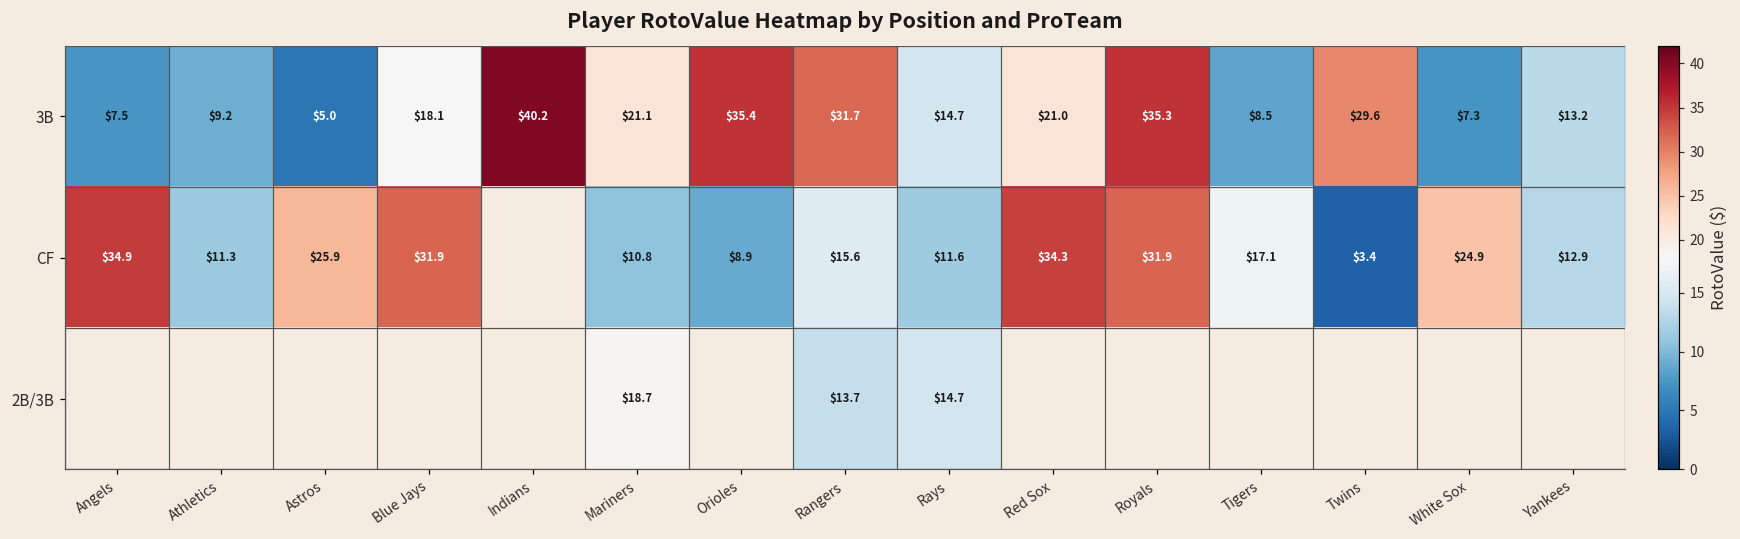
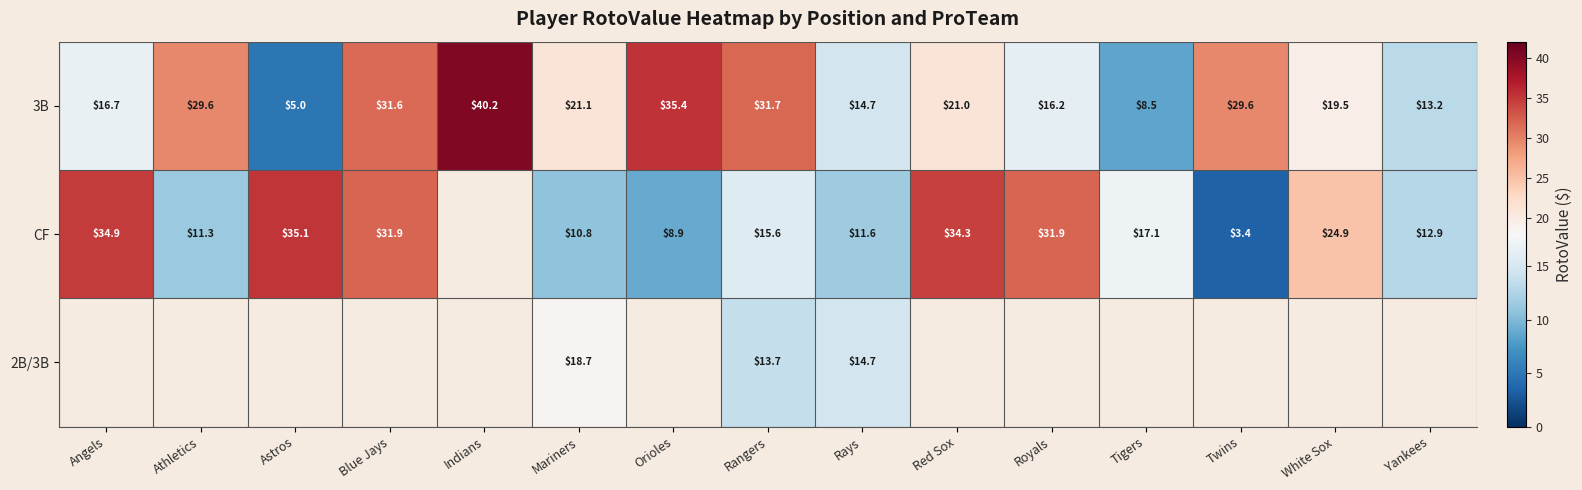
3B, Angels: $7.5 -> $16.7
3B, Athletics: $9.2 -> $29.6
3B, Blue Jays: $18.1 -> $31.6
3B, Royals: $35.3 -> $16.2
3B, White Sox: $7.3 -> $19.5
CF, Astros: $25.9 -> $35.1
